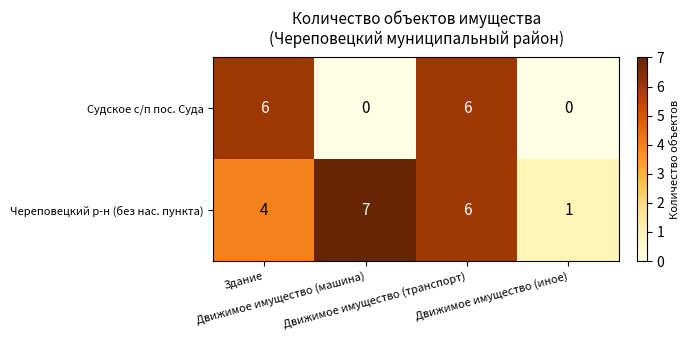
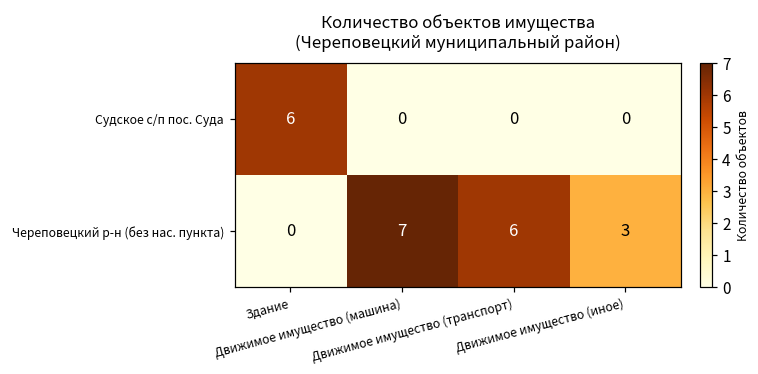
Судское с/п пос. Суда, Движимое имущество (транспорт): 6 -> 0
Череповецкий р-н (без нас. пункта), Здание: 4 -> 0
Череповецкий р-н (без нас. пункта), Движимое имущество (иное): 1 -> 3
